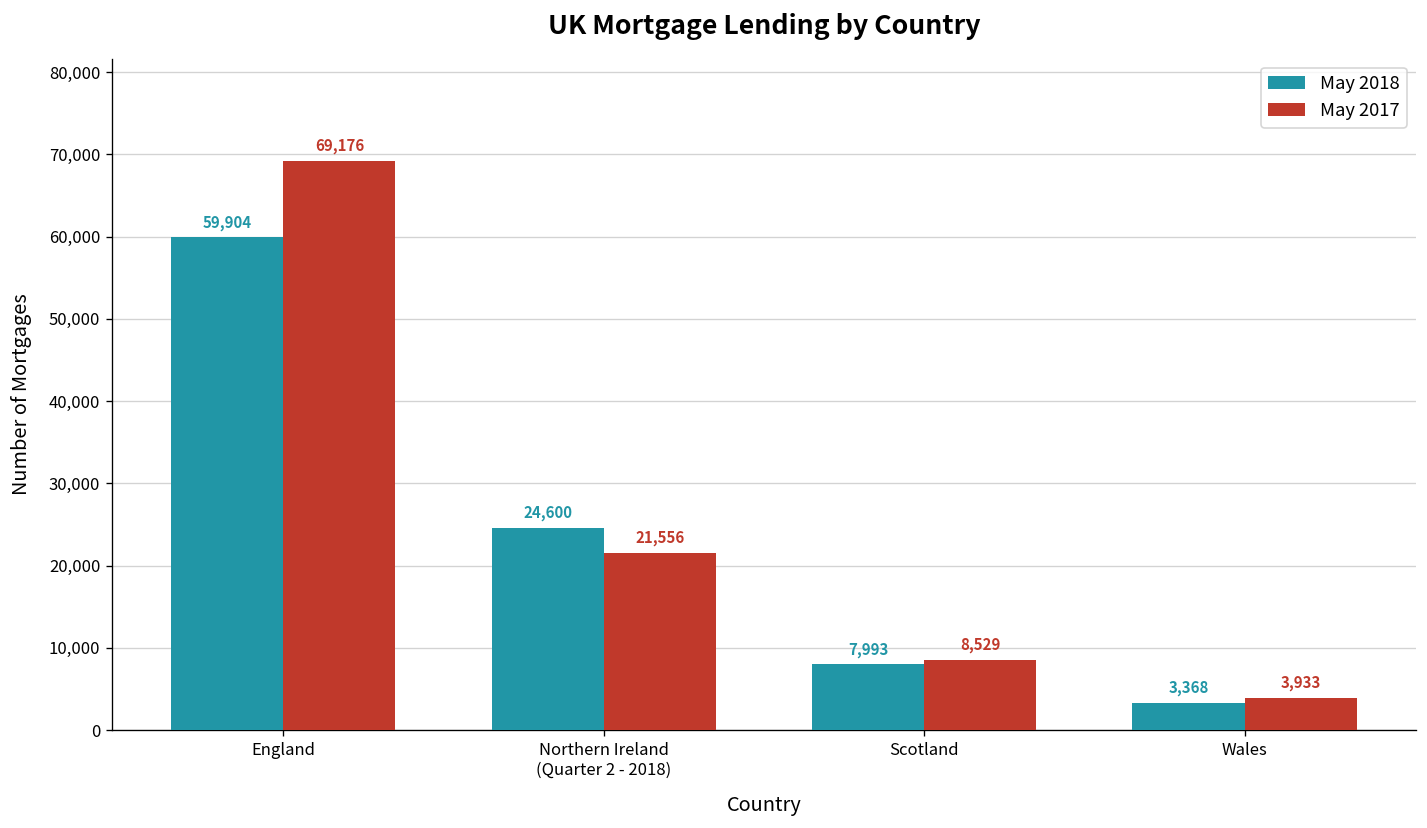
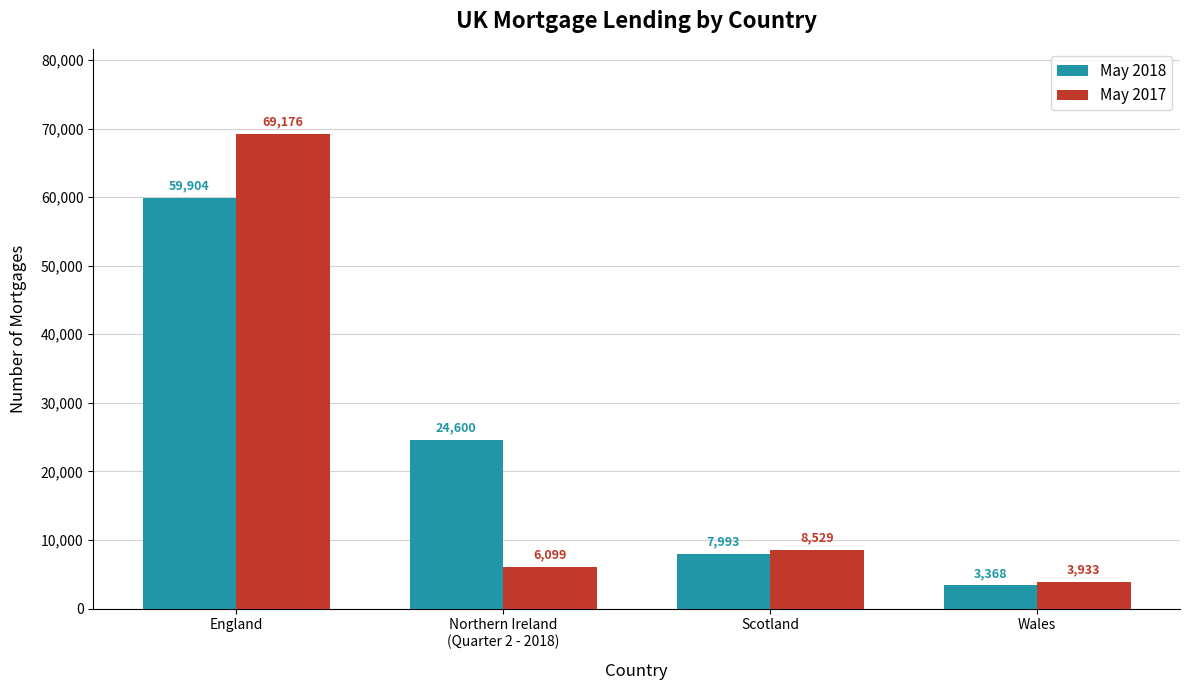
May 2017, Northern Ireland (Quarter 2 - 2018): 21,556 -> 6,099
